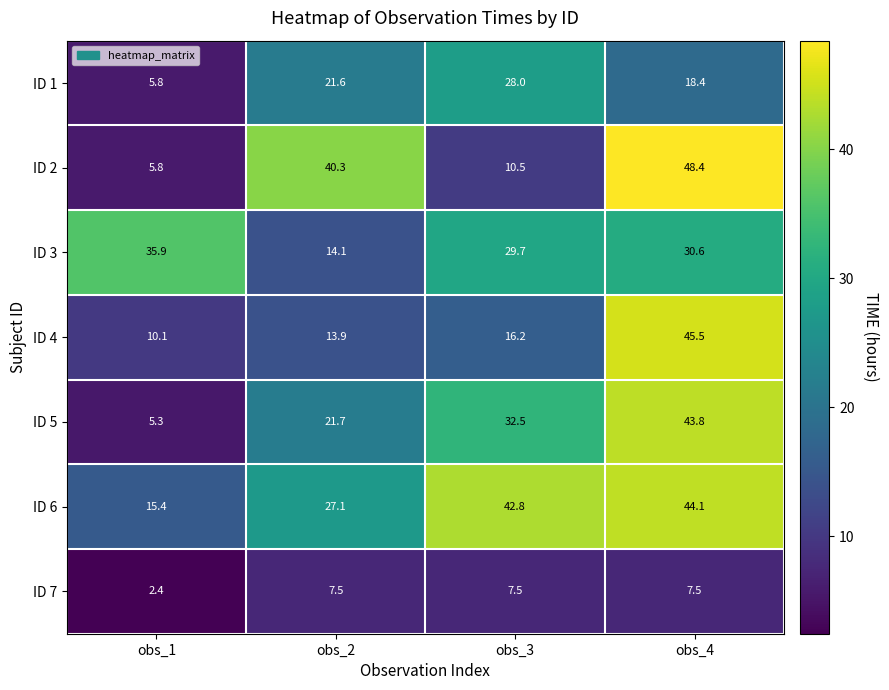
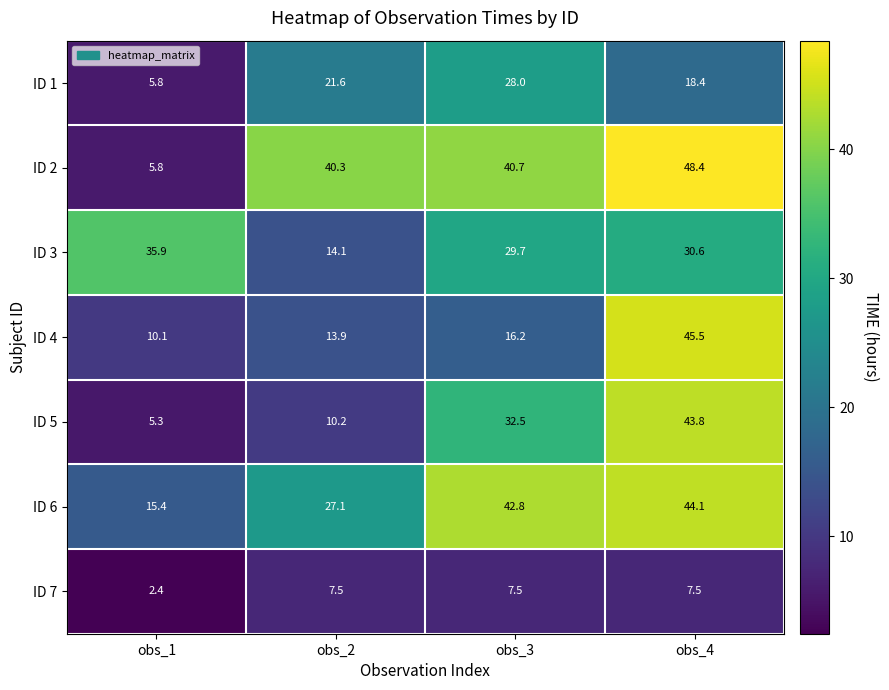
ID 2, obs_3: 10.5 -> 40.7
ID 5, obs_2: 21.7 -> 10.2
